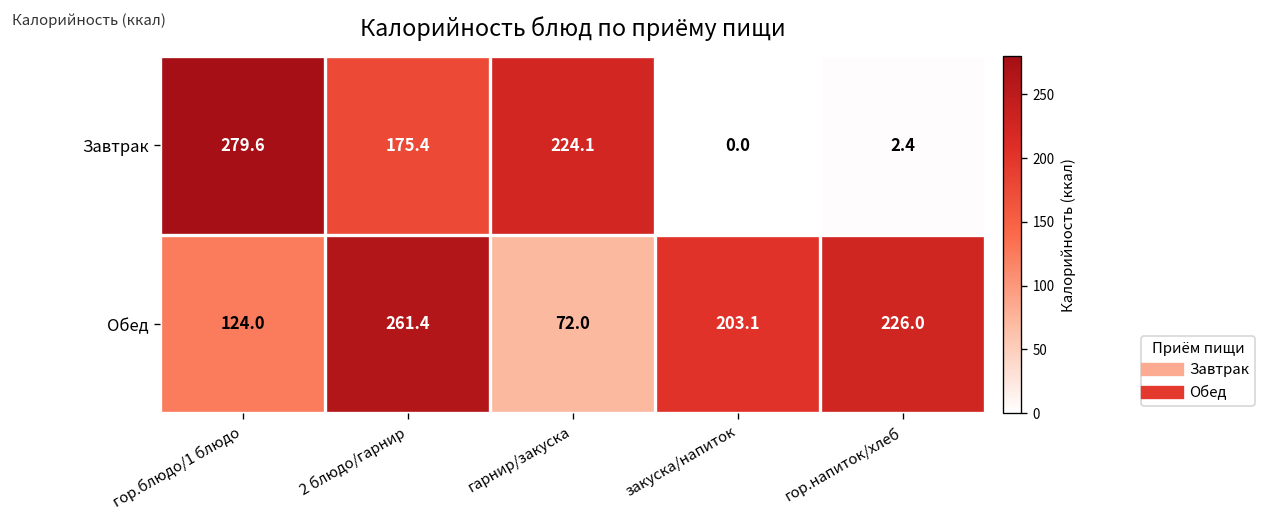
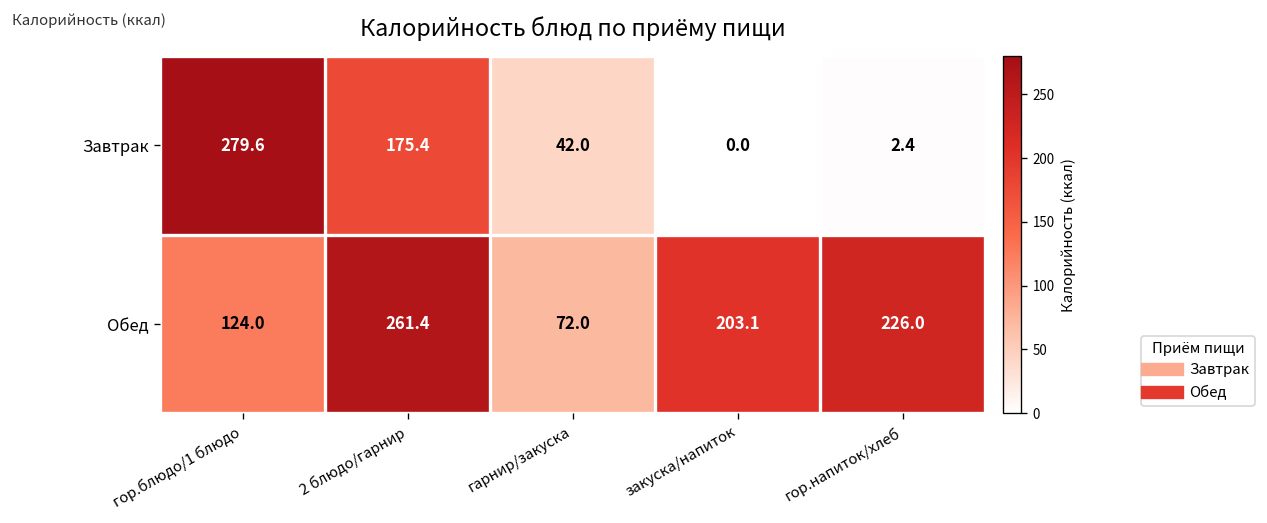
Завтрак, гарнир/закуска: 224.1 -> 42.0
